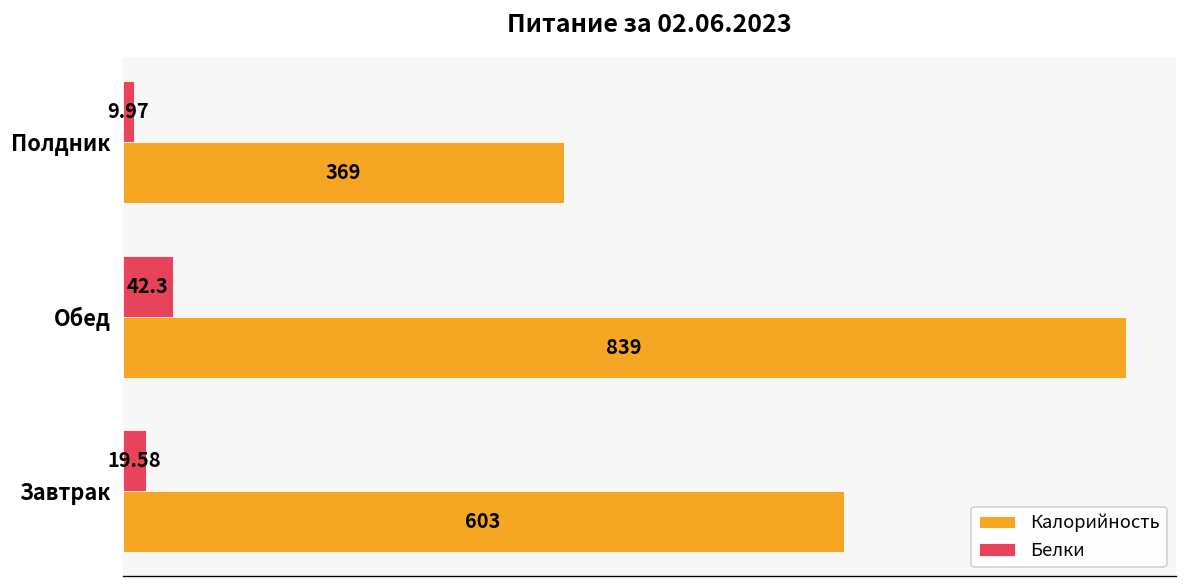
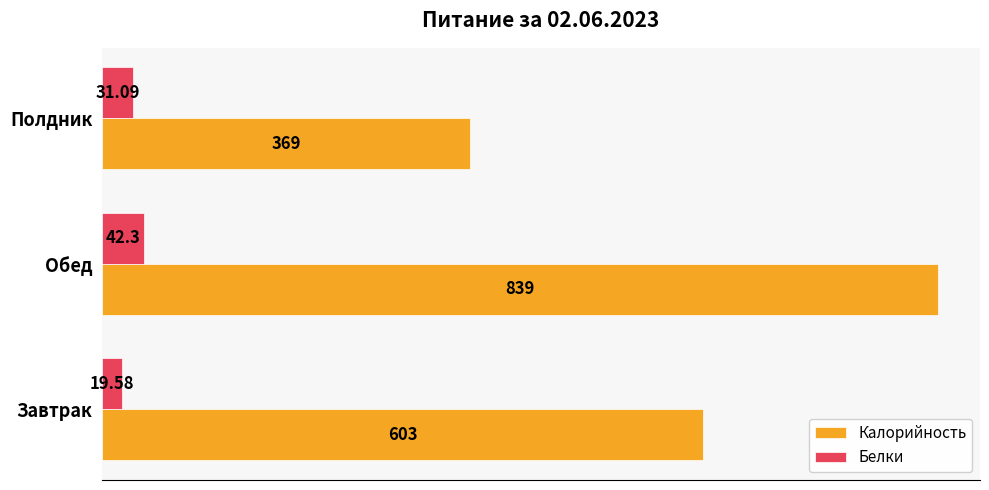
Белки, Полдник: 9.97 -> 31.09
